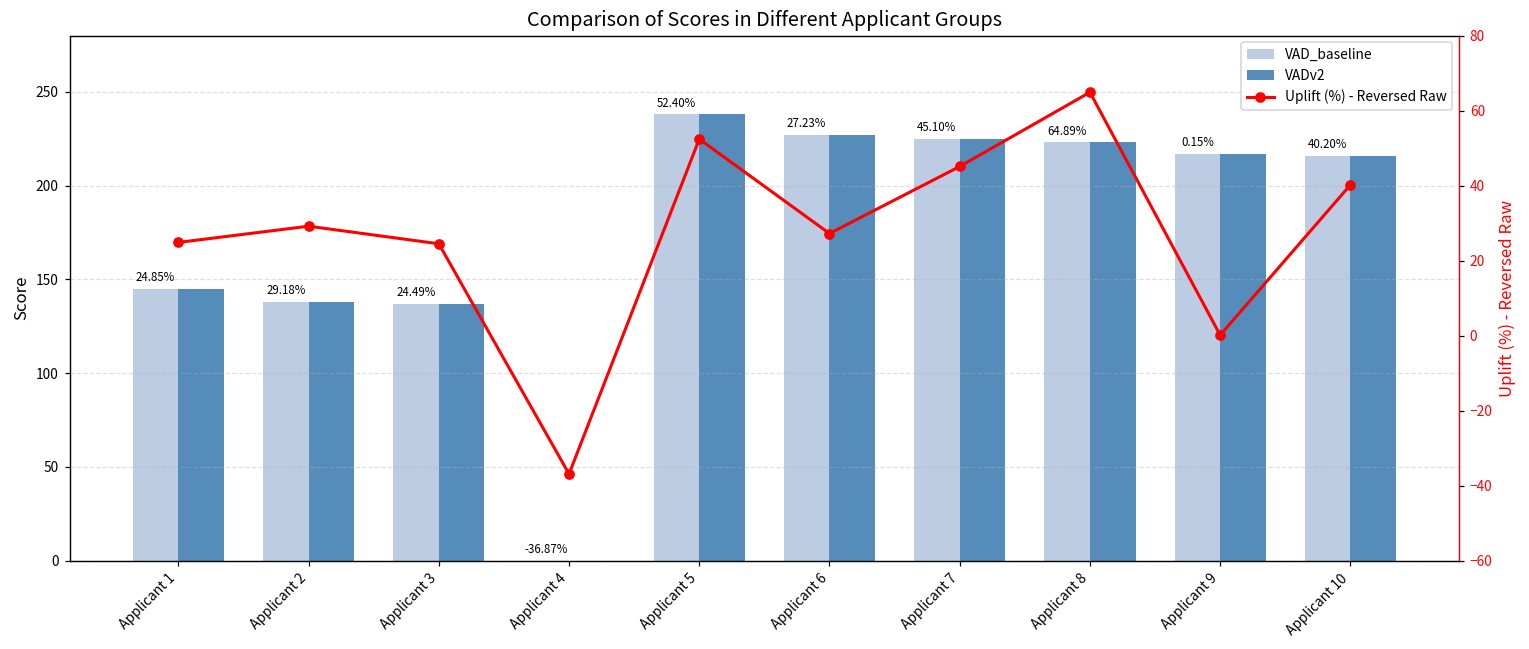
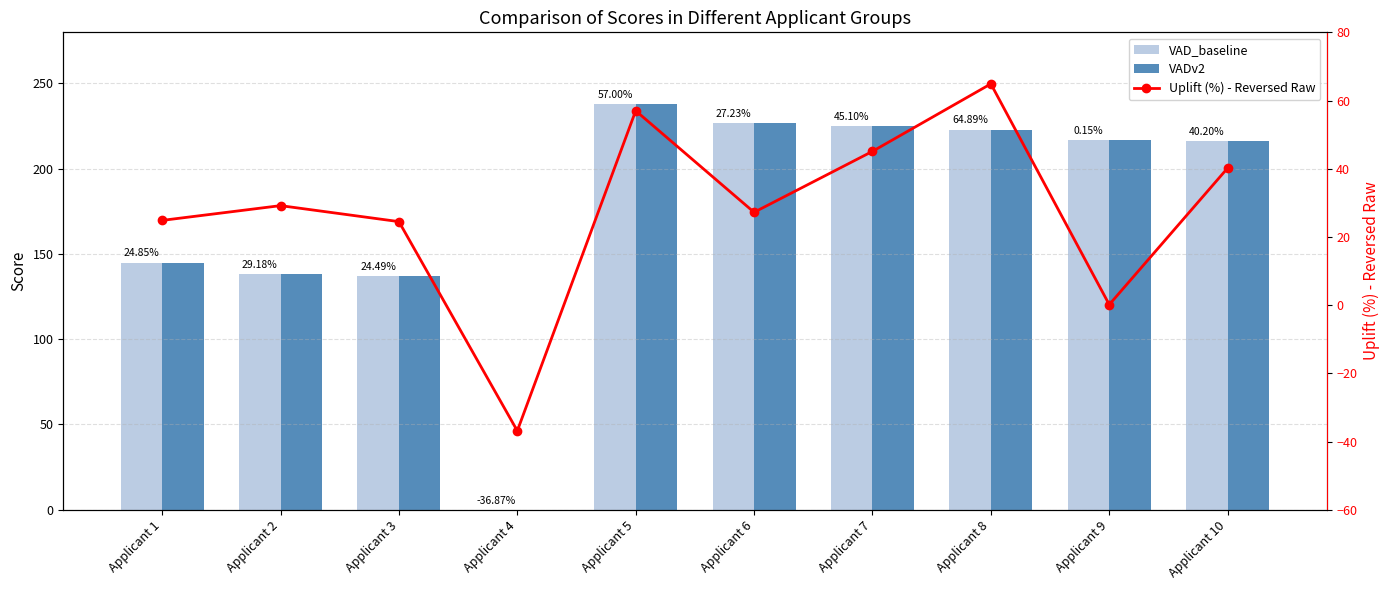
Uplift (%) - Reversed Raw, Applicant 5: 52.40% -> 57.00%
